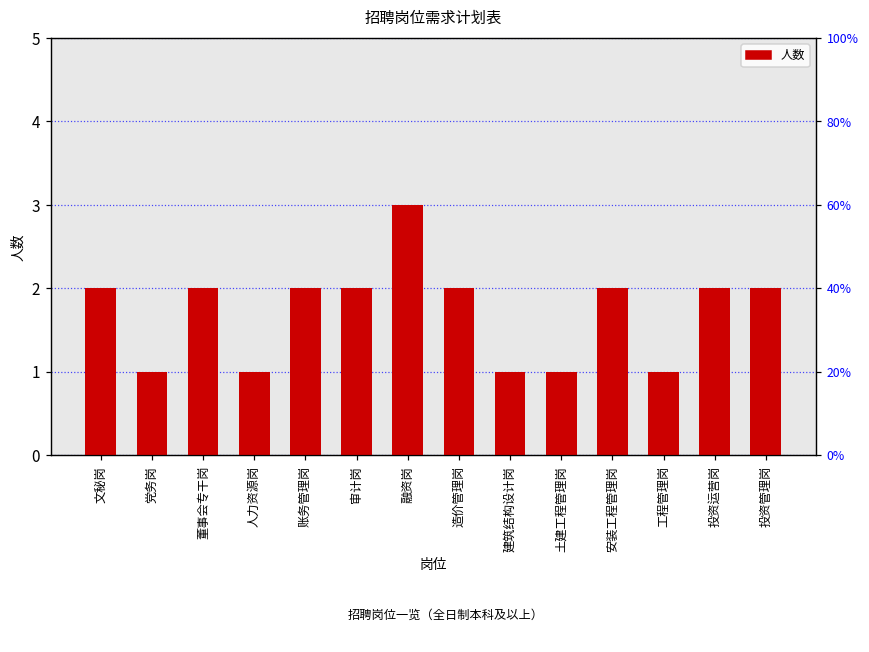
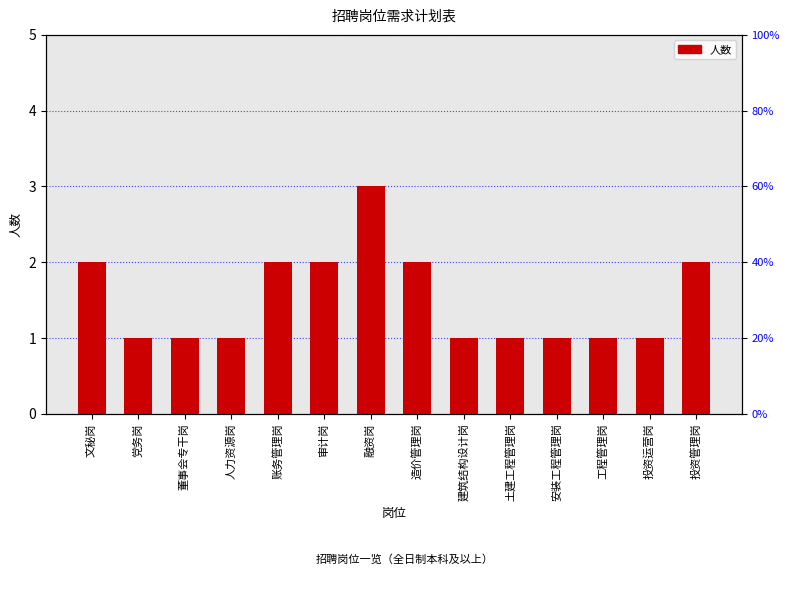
董事会专干岗: 2 -> 1
安装工程管理岗: 2 -> 1
投资运营岗: 2 -> 1
